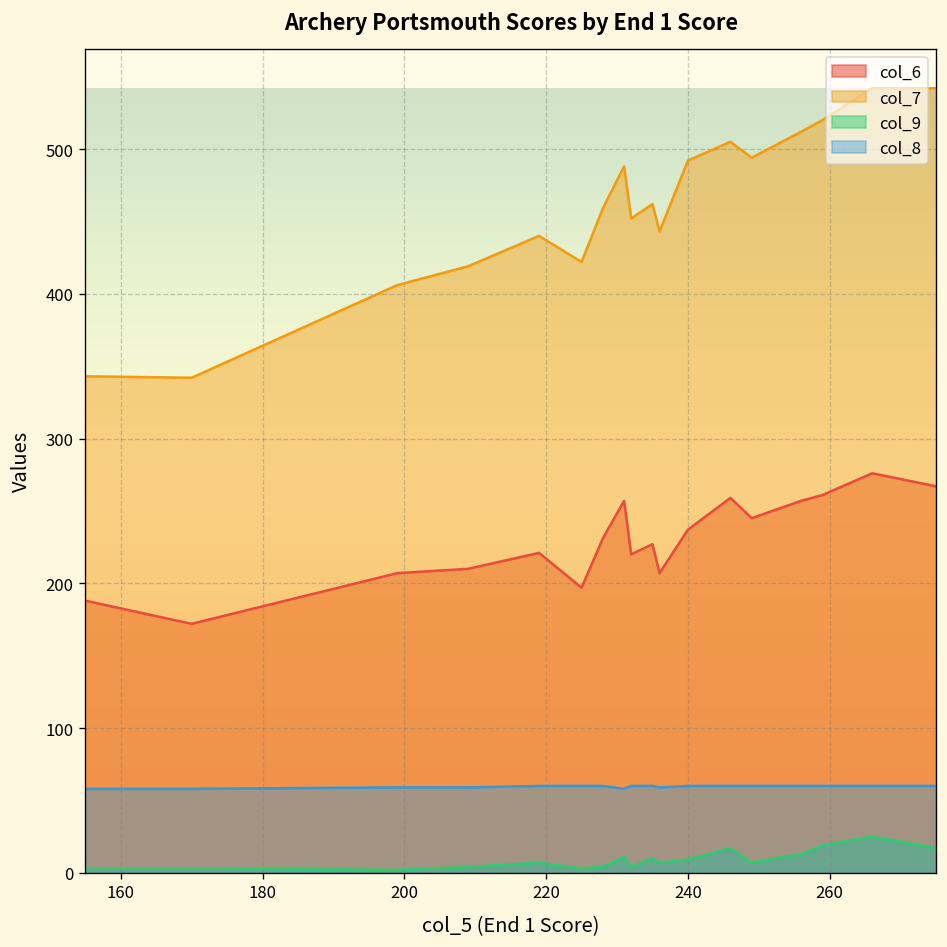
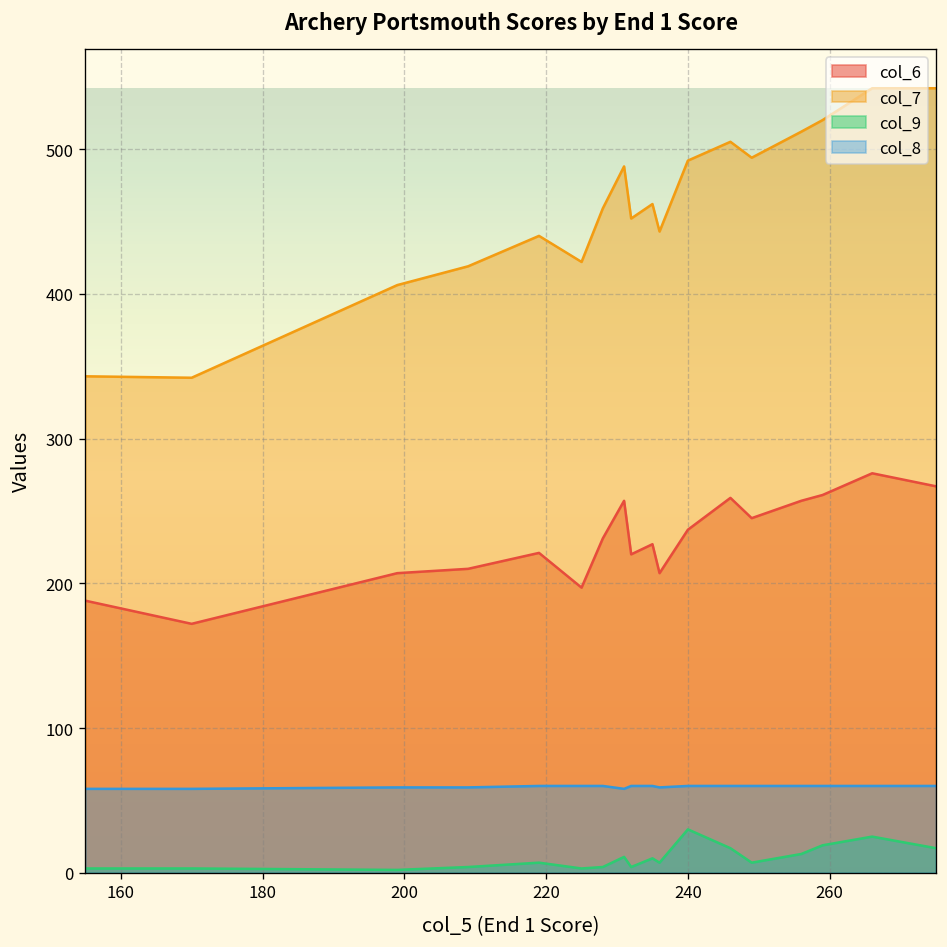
col_9, 240: 9 -> 30
